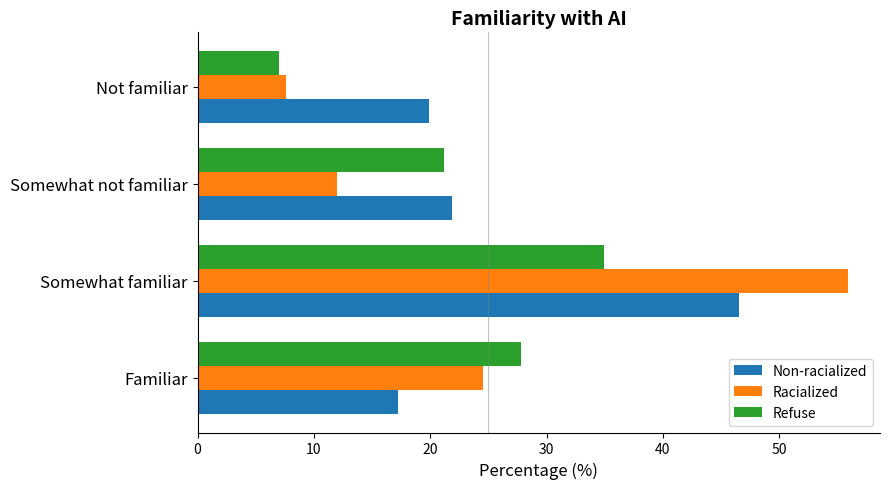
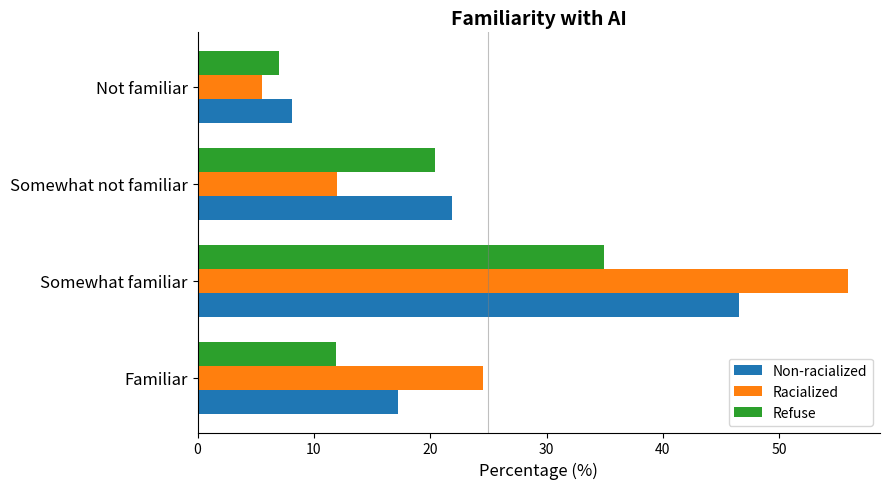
Racialized, Not familiar: 7.6 -> 5.5
Non-racialized, Not familiar: 19.9 -> 8.1
Refuse, Somewhat not familiar: 21.2 -> 20.4
Refuse, Familiar: 27.8 -> 11.9
